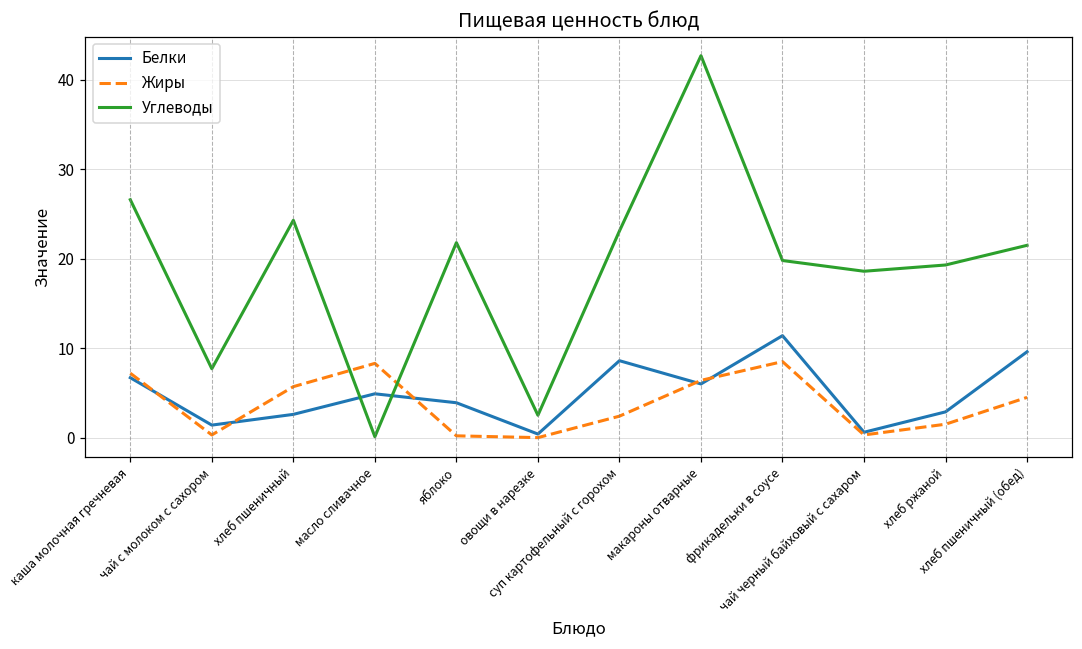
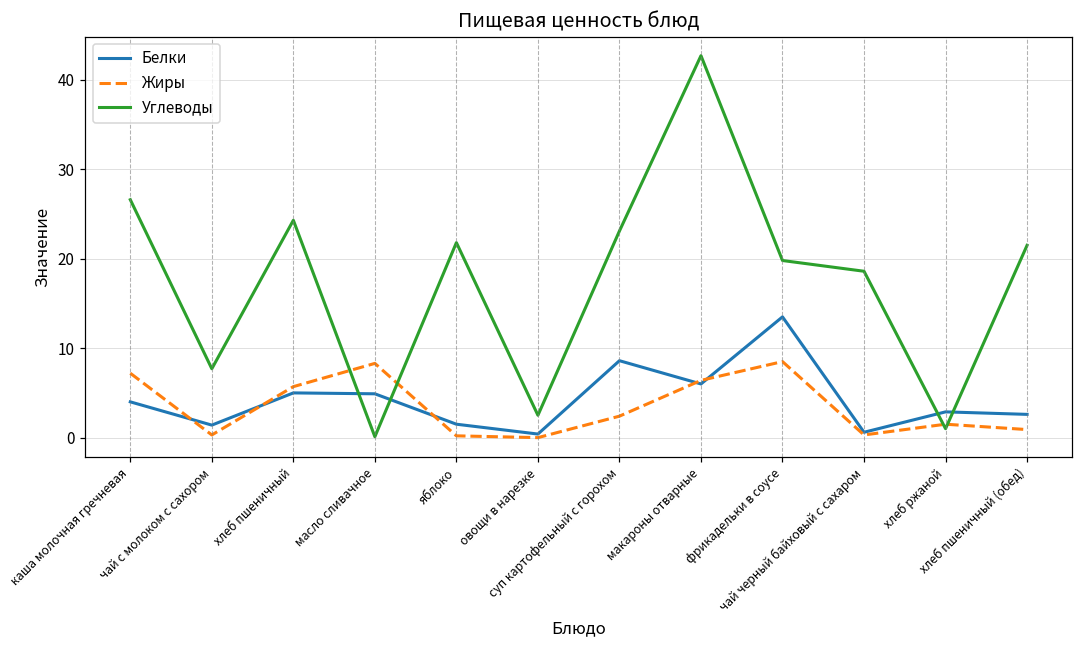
Белки, каша молочная гречневая: 7 -> 4
Белки, хлеб пшеничный: 3 -> 5
Белки, яблоко: 4 -> 2
Белки, фрикадельки в соусе: 11 -> 14
Углеводы, хлеб ржаной: 19 -> 1
Белки, хлеб пшеничный (обед): 10 -> 3
Жиры, хлеб пшеничный (обед): 5 -> 1
